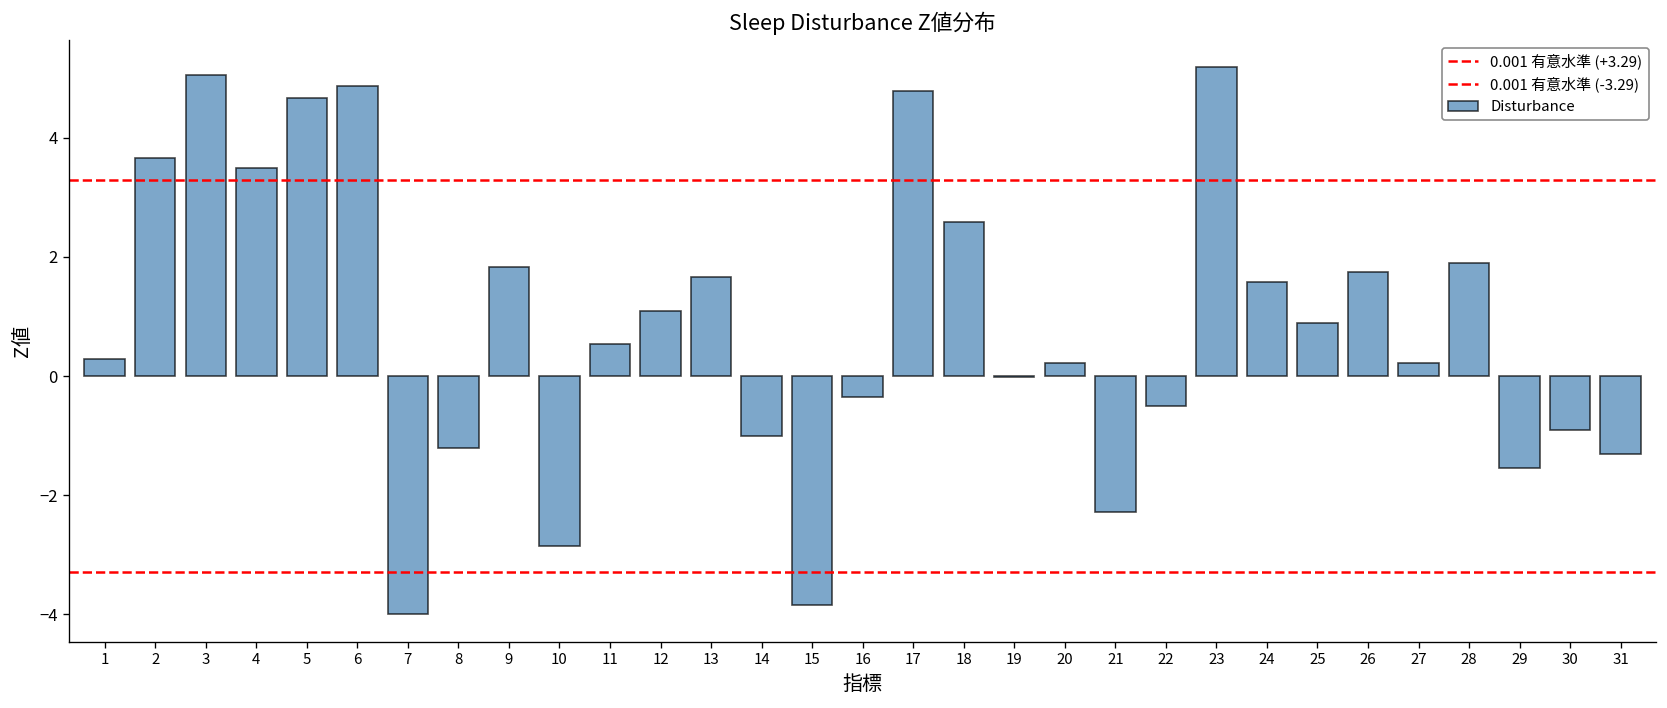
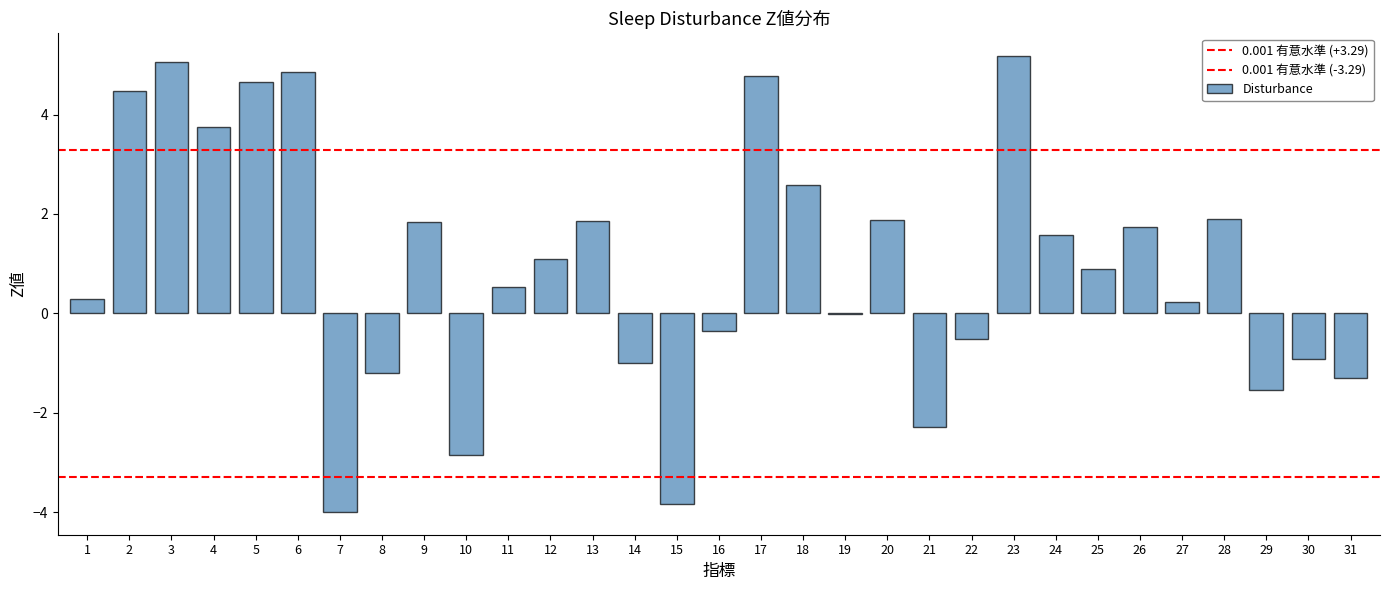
2: 3.7 -> 4.5
4: 3.5 -> 3.8
13: 1.7 -> 1.8
20: 0.2 -> 1.9
